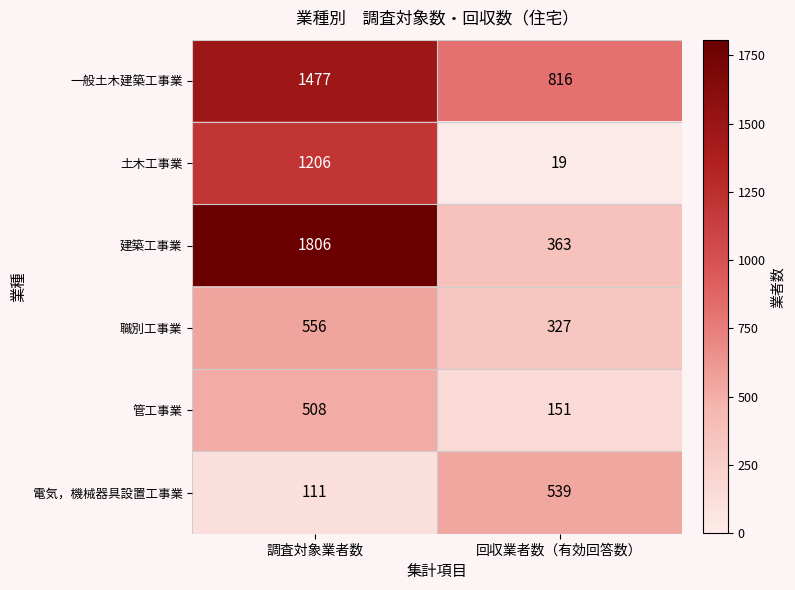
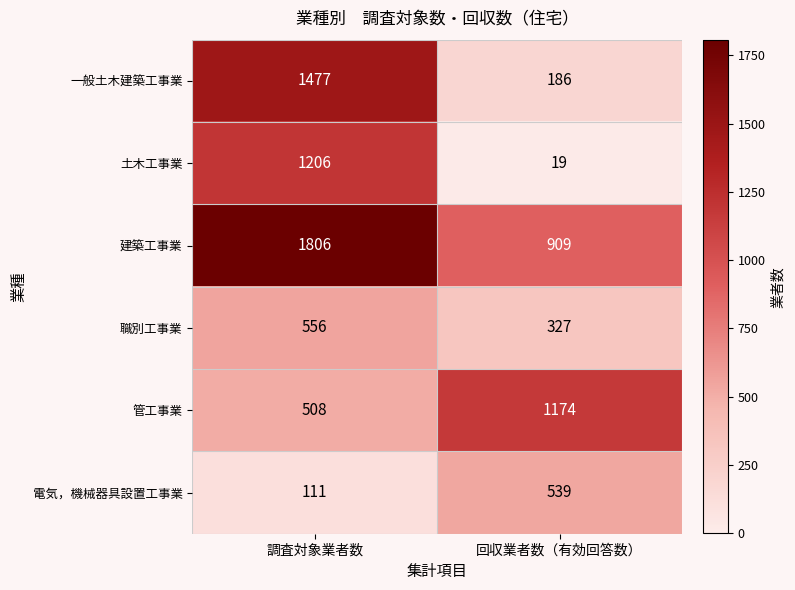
一般土木建築工事業, 回収業者数（有効回答数）: 816 -> 186
建築工事業, 回収業者数（有効回答数）: 363 -> 909
管工事業, 回収業者数（有効回答数）: 151 -> 1174
